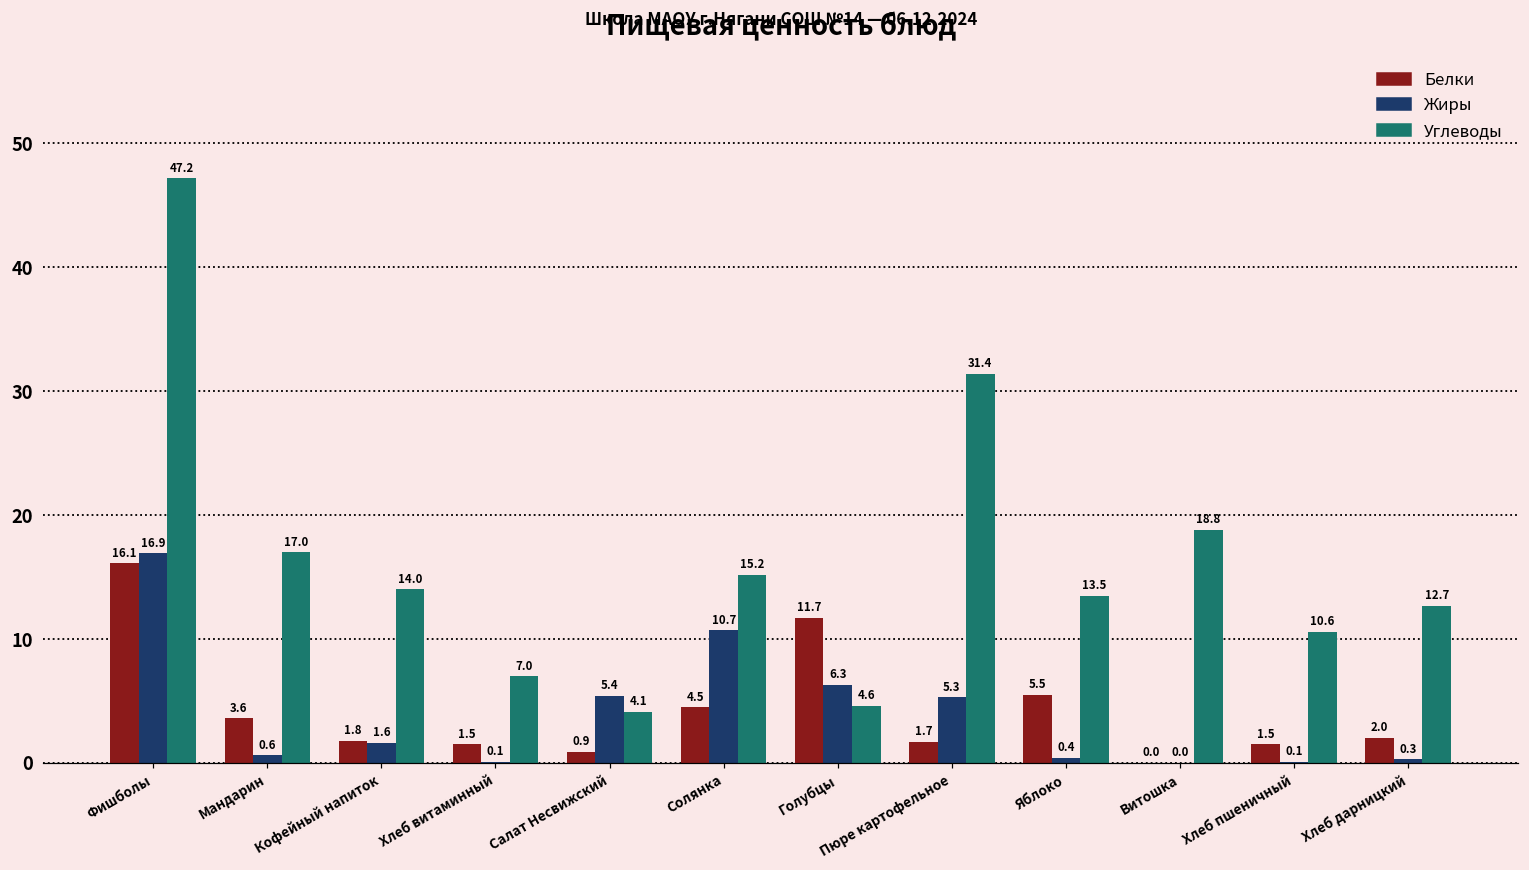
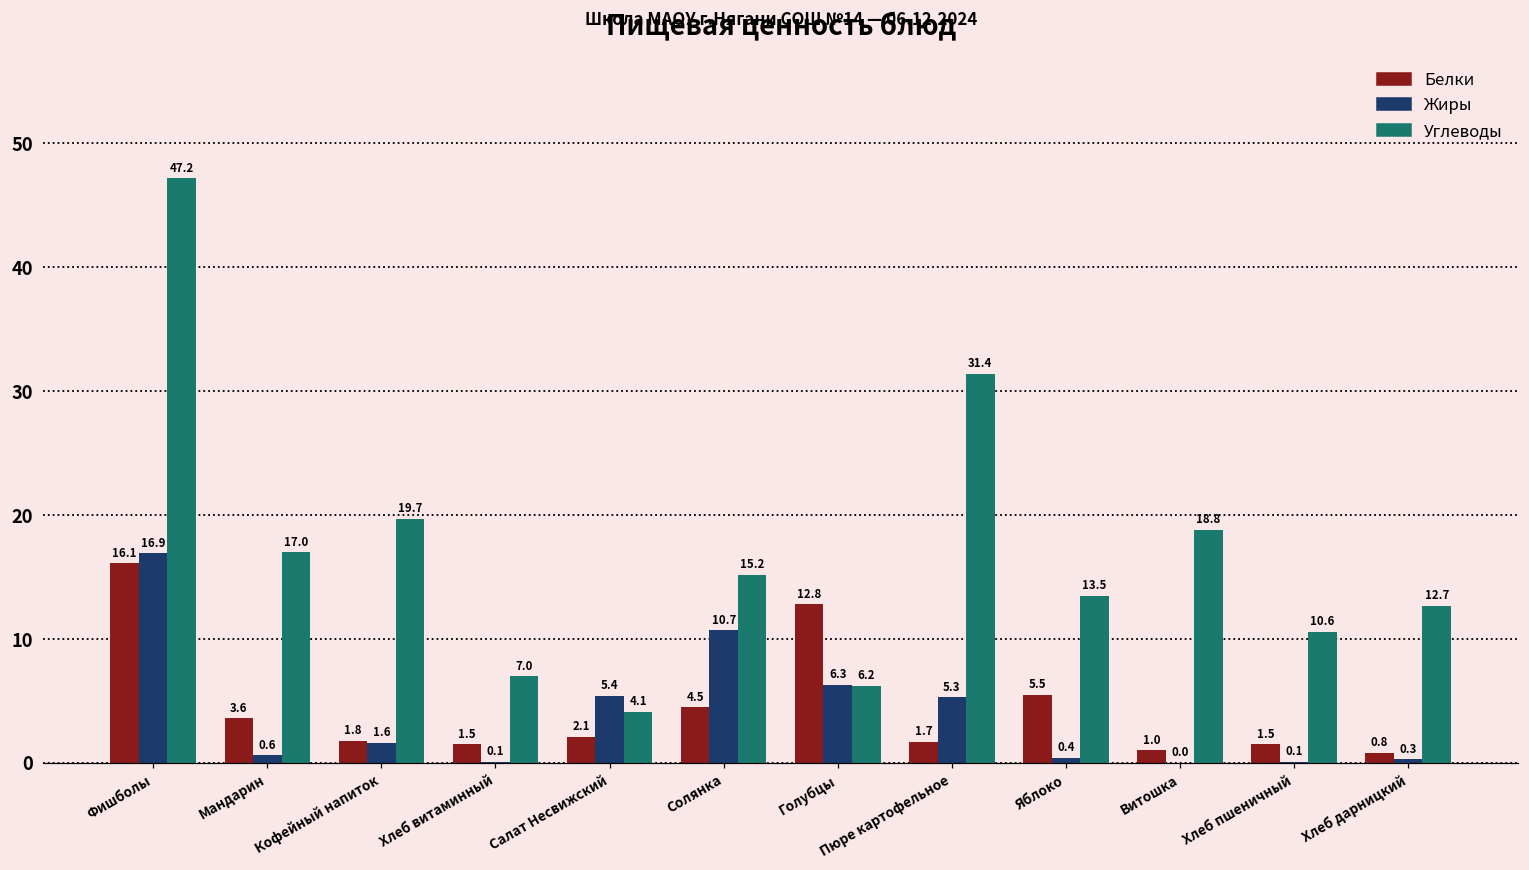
Углеводы, Кофейный напиток: 14.0 -> 19.7
Белки, Салат Несвижский: 0.9 -> 2.1
Белки, Голубцы: 11.7 -> 12.8
Углеводы, Голубцы: 4.6 -> 6.2
Белки, Витошка: 0.0 -> 1.0
Белки, Хлеб дарницкий: 2.0 -> 0.8
